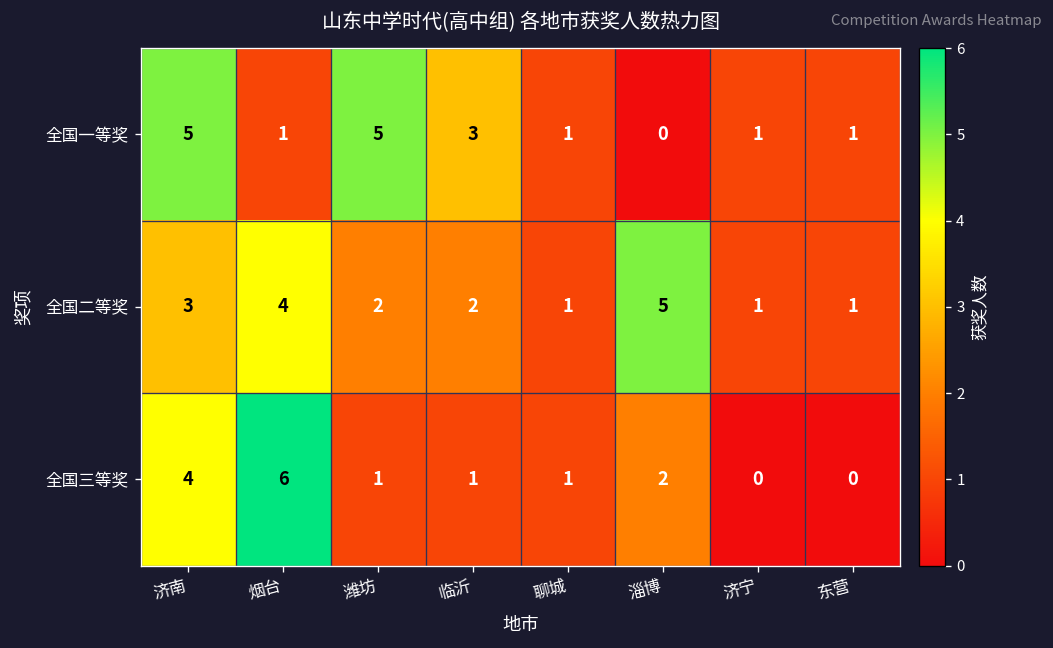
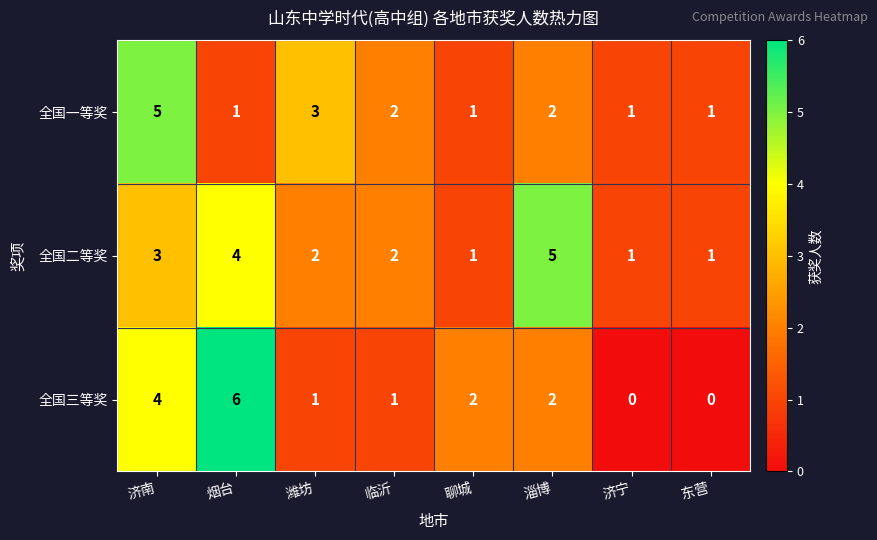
全国一等奖, 潍坊: 5 -> 3
全国一等奖, 临沂: 3 -> 2
全国一等奖, 淄博: 0 -> 2
全国三等奖, 聊城: 1 -> 2
